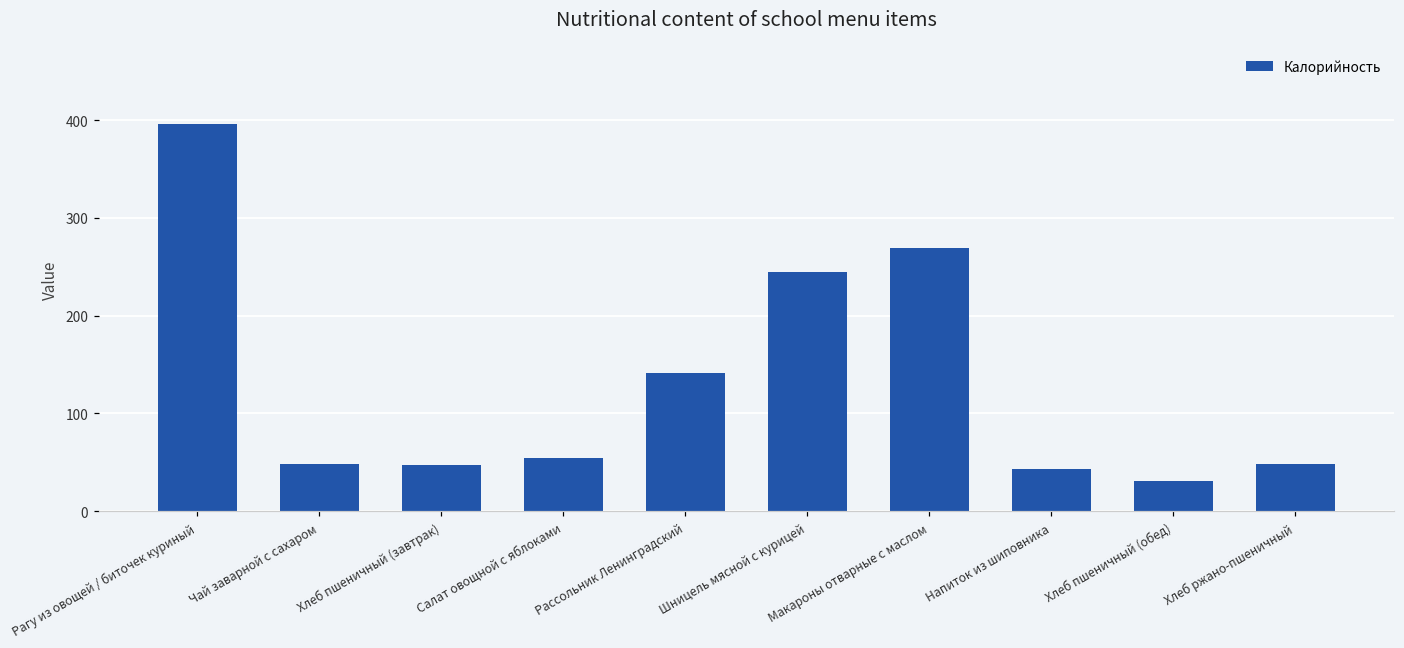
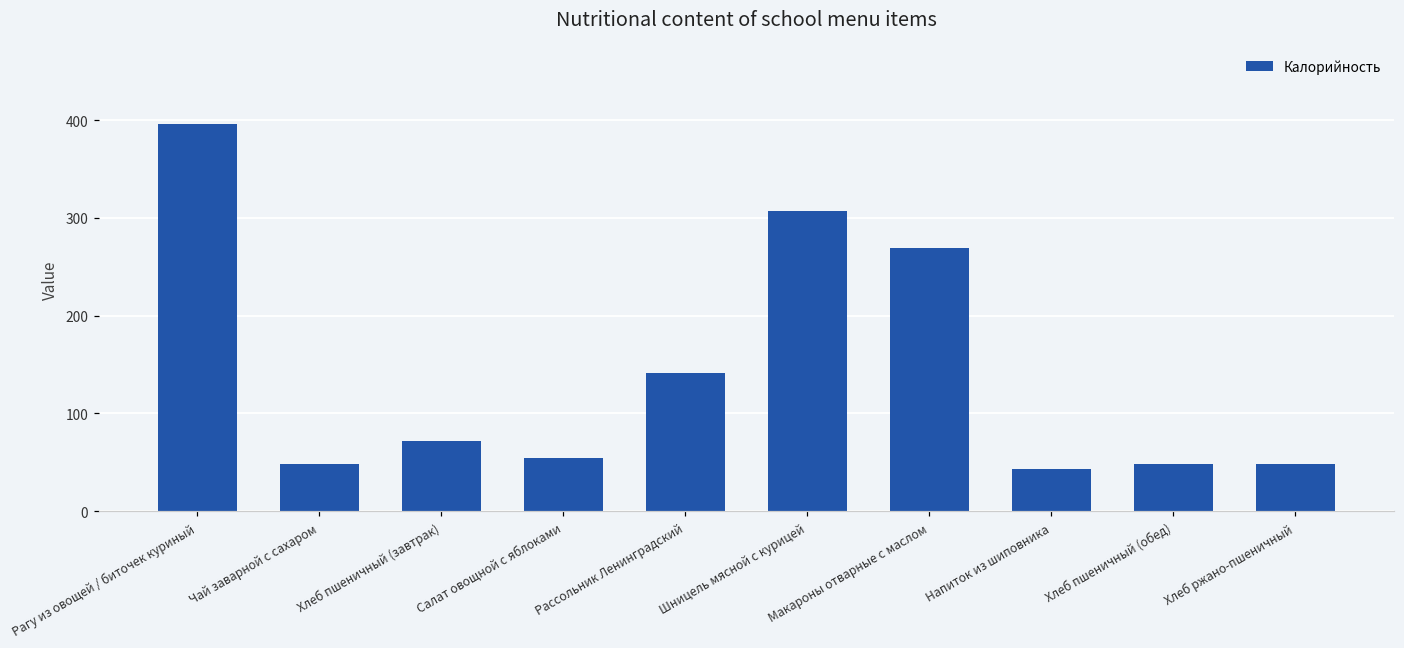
Хлеб пшеничный (завтрак): 50 -> 70
Шницель мясной с курицей: 240 -> 310
Хлеб пшеничный (обед): 30 -> 50
